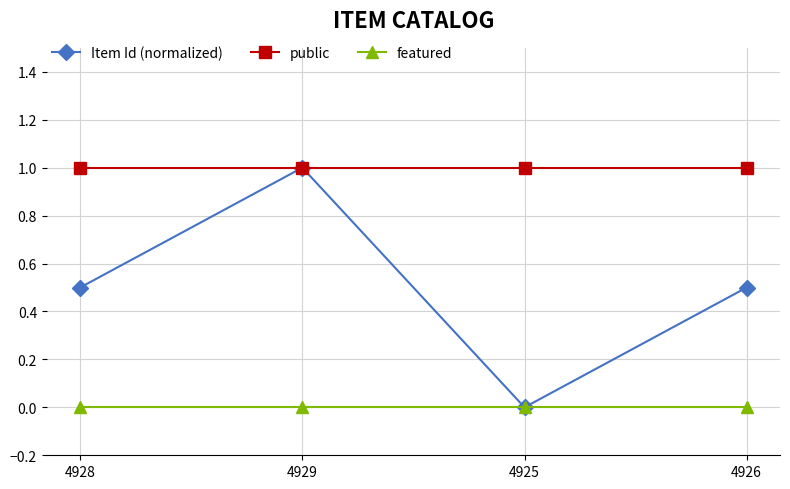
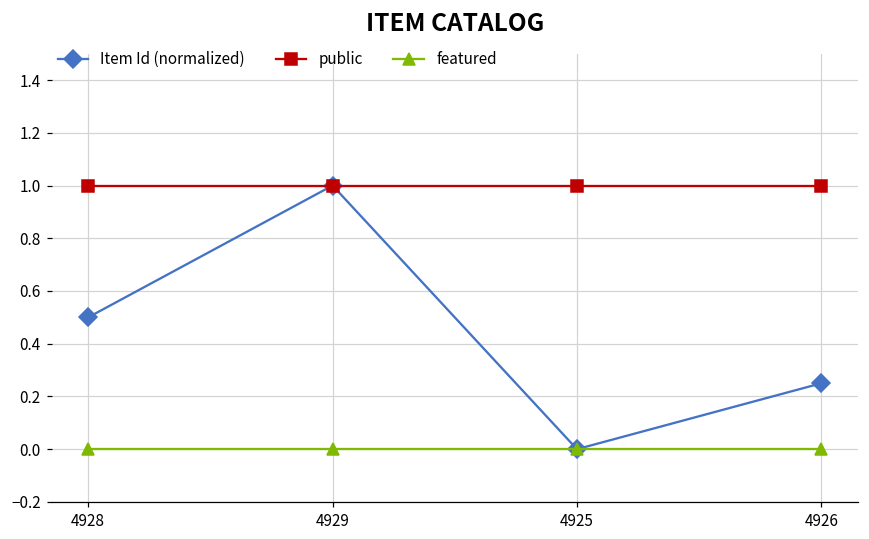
Item Id (normalized), 4926: 0.50 -> 0.25
